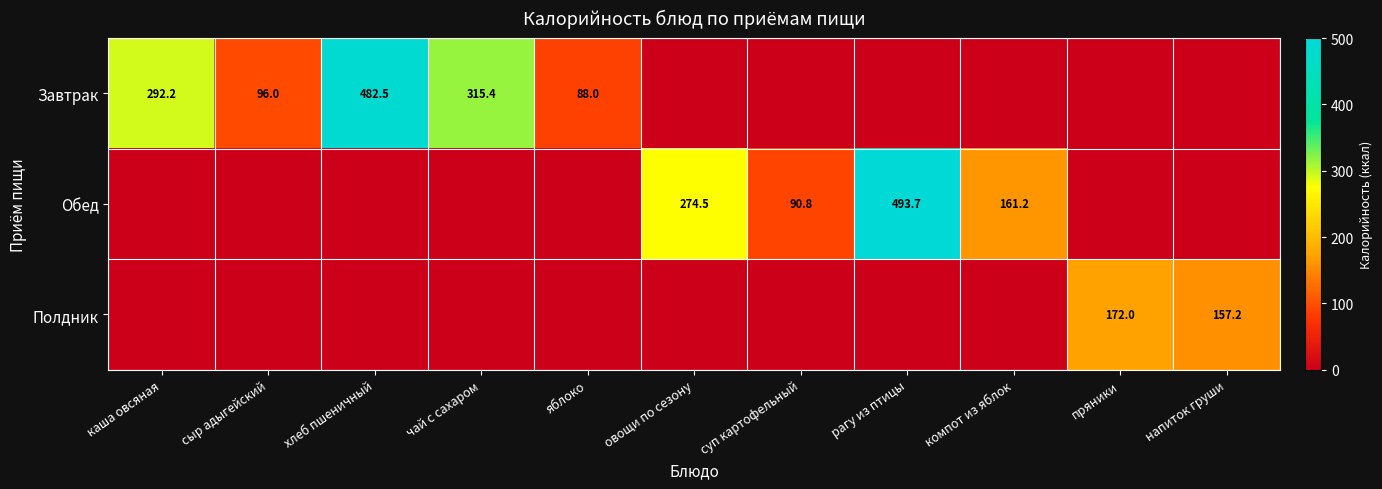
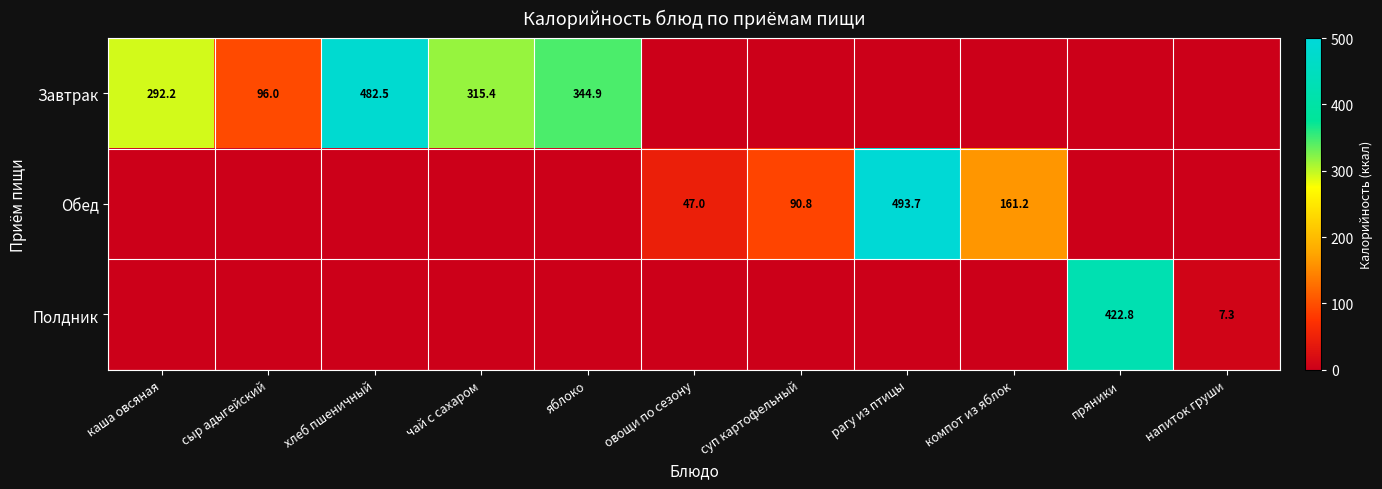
Завтрак, яблоко: 88.0 -> 344.9
Обед, овощи по сезону: 274.5 -> 47.0
Полдник, пряники: 172.0 -> 422.8
Полдник, напиток груши: 157.2 -> 7.3
